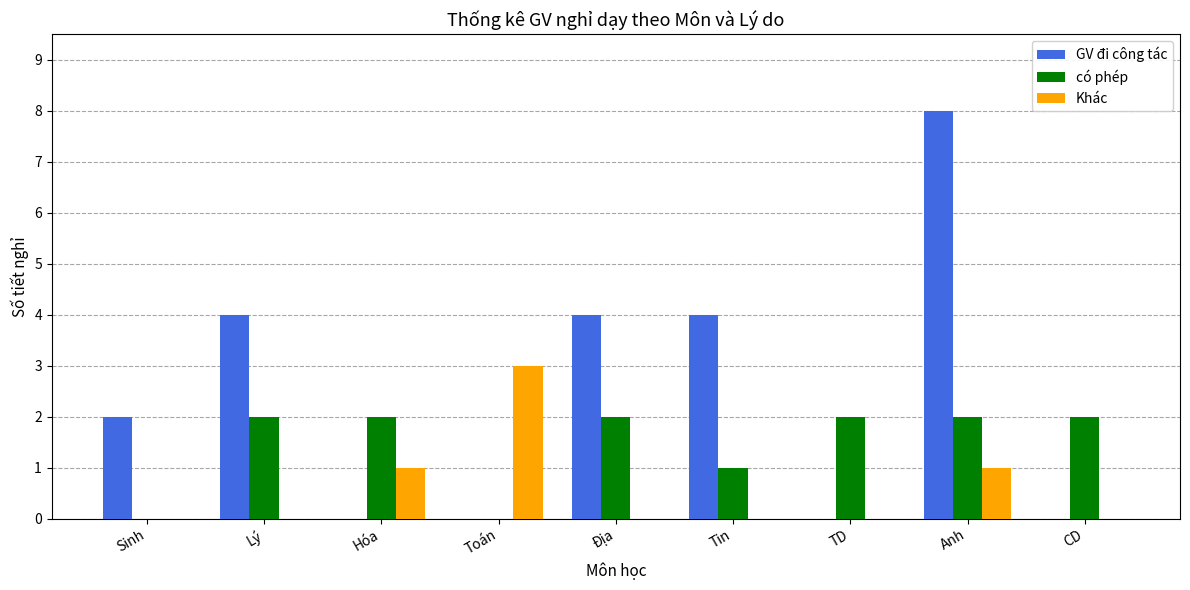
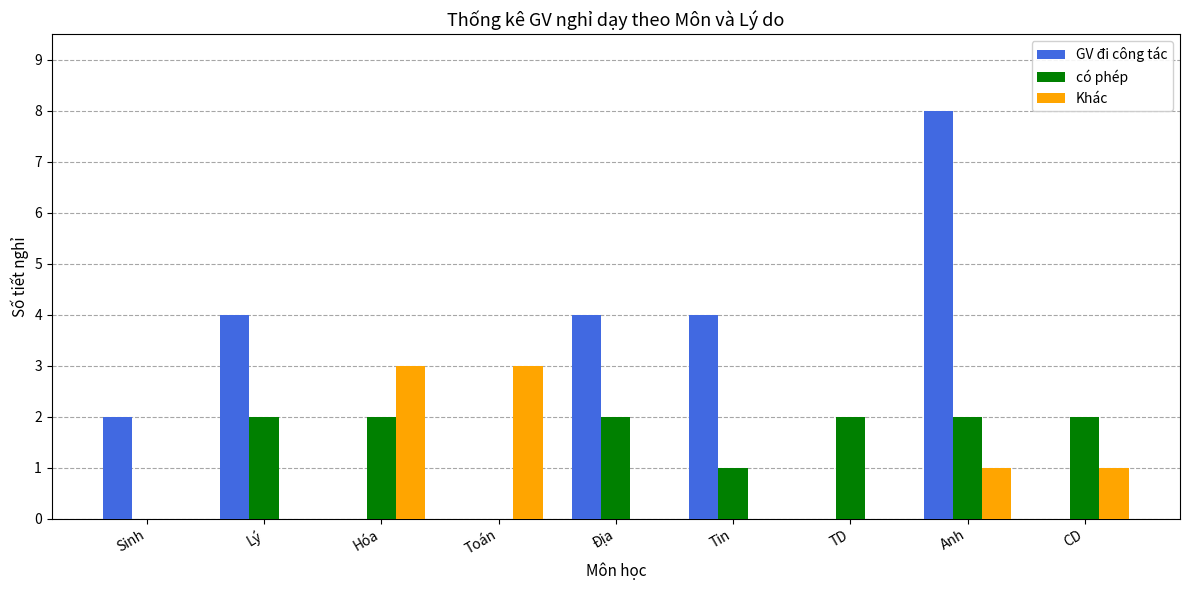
Khác, Hóa: 1 -> 3
Khác, CD: 0 -> 1
